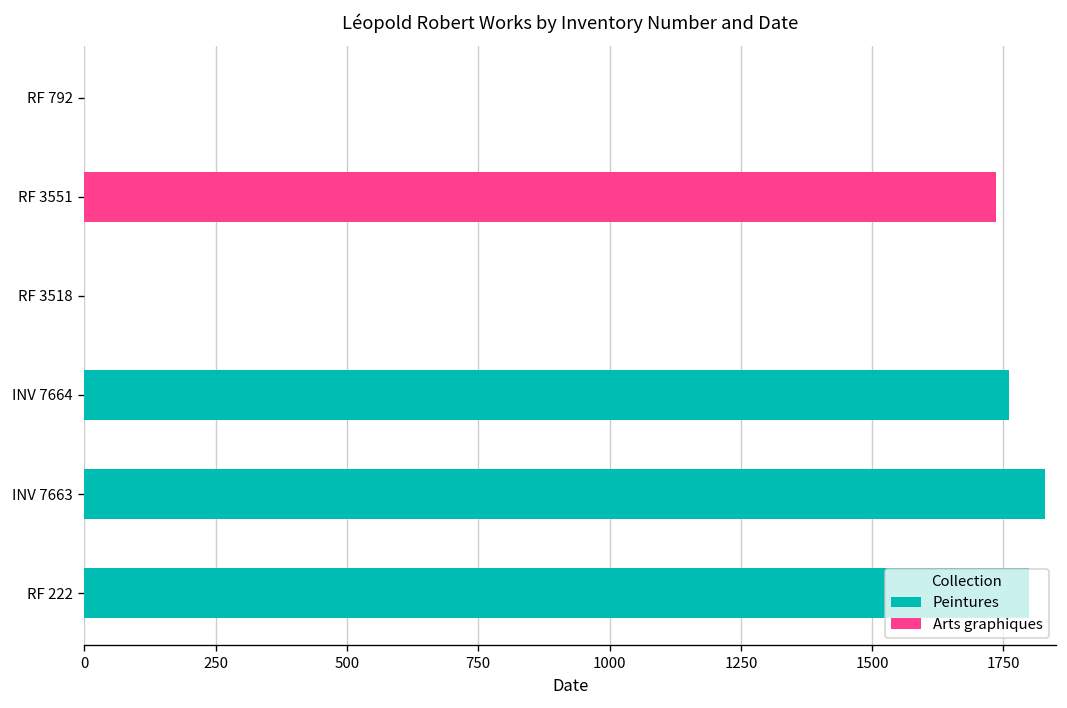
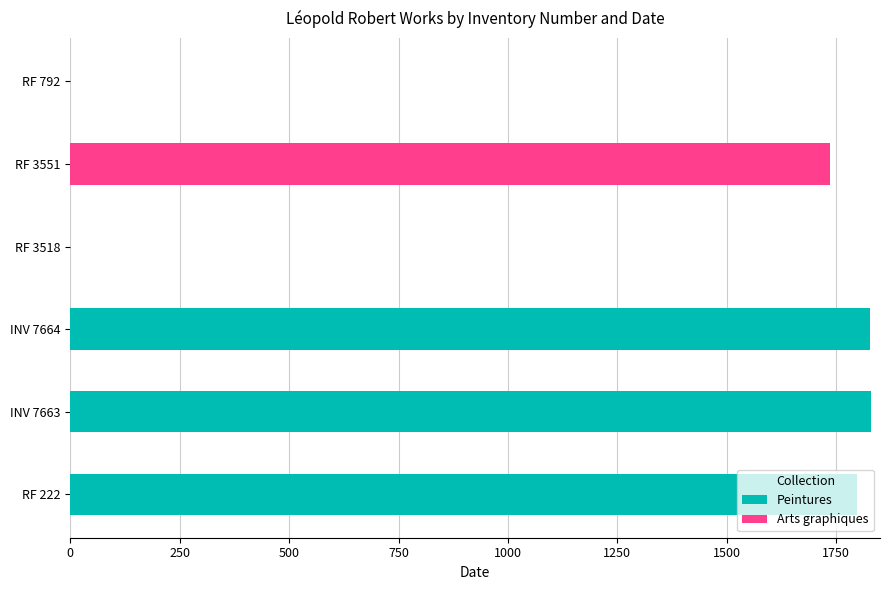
INV 7664: 1760 -> 1830
